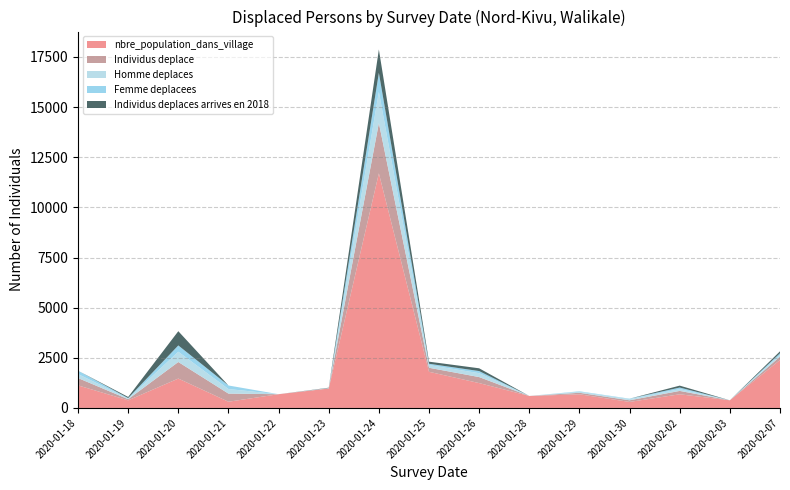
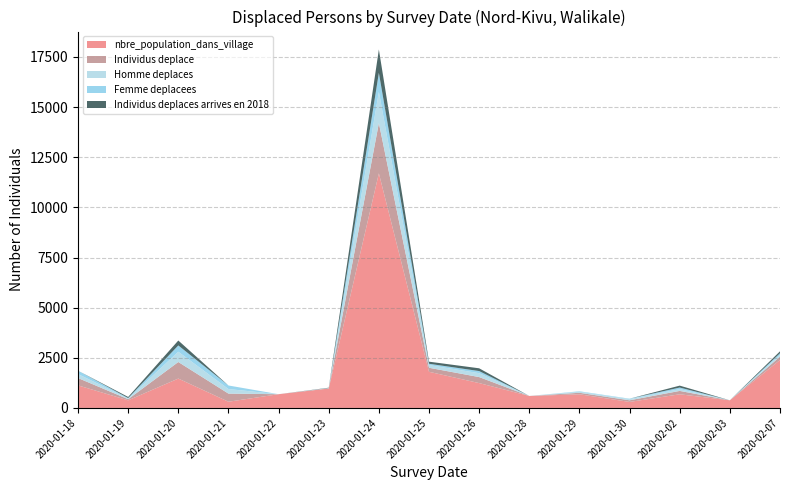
Individus deplaces arrives en 2018, 2020-01-20: 700 -> 200
